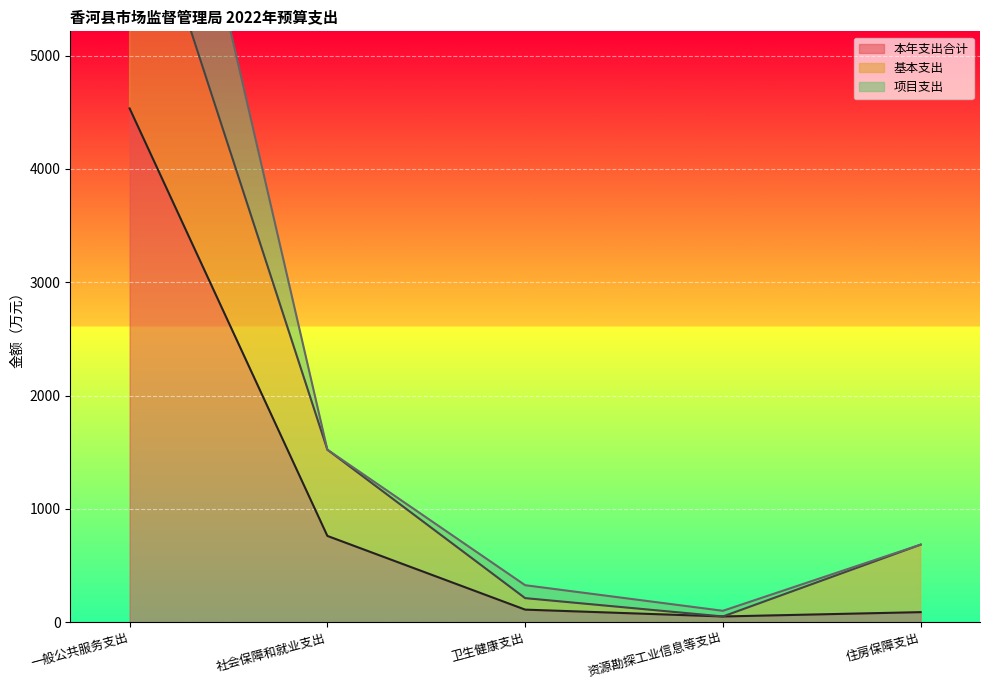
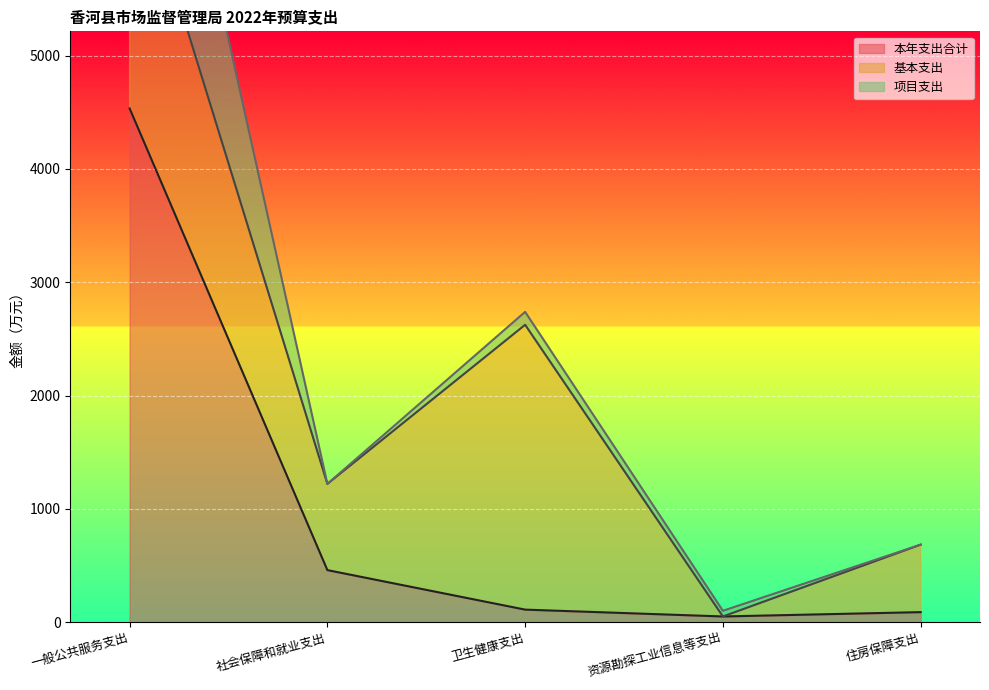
本年支出合计, 社会保障和就业支出: 760 -> 460
基本支出, 卫生健康支出: 100 -> 2510
